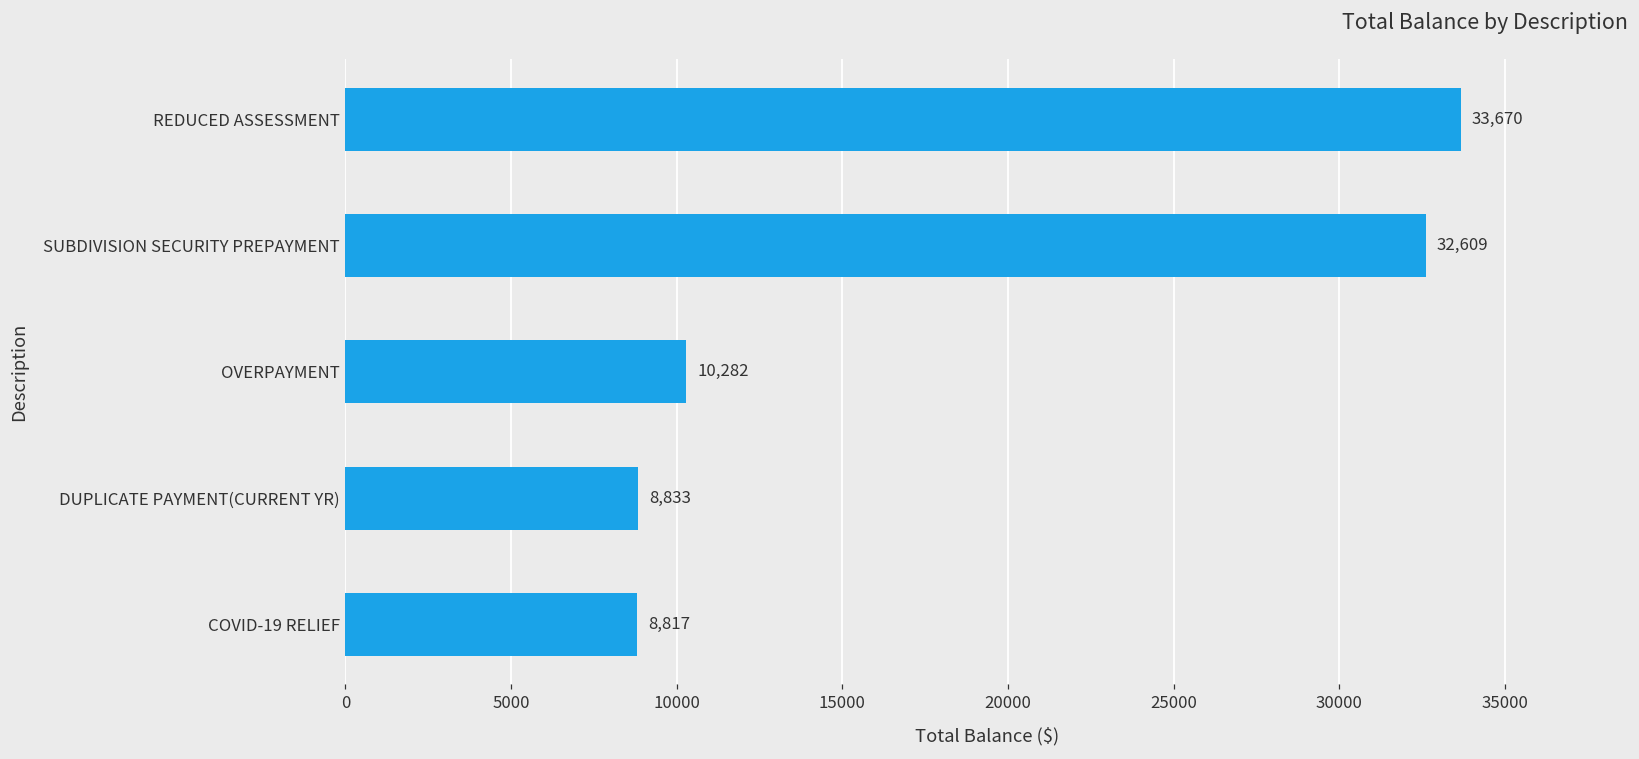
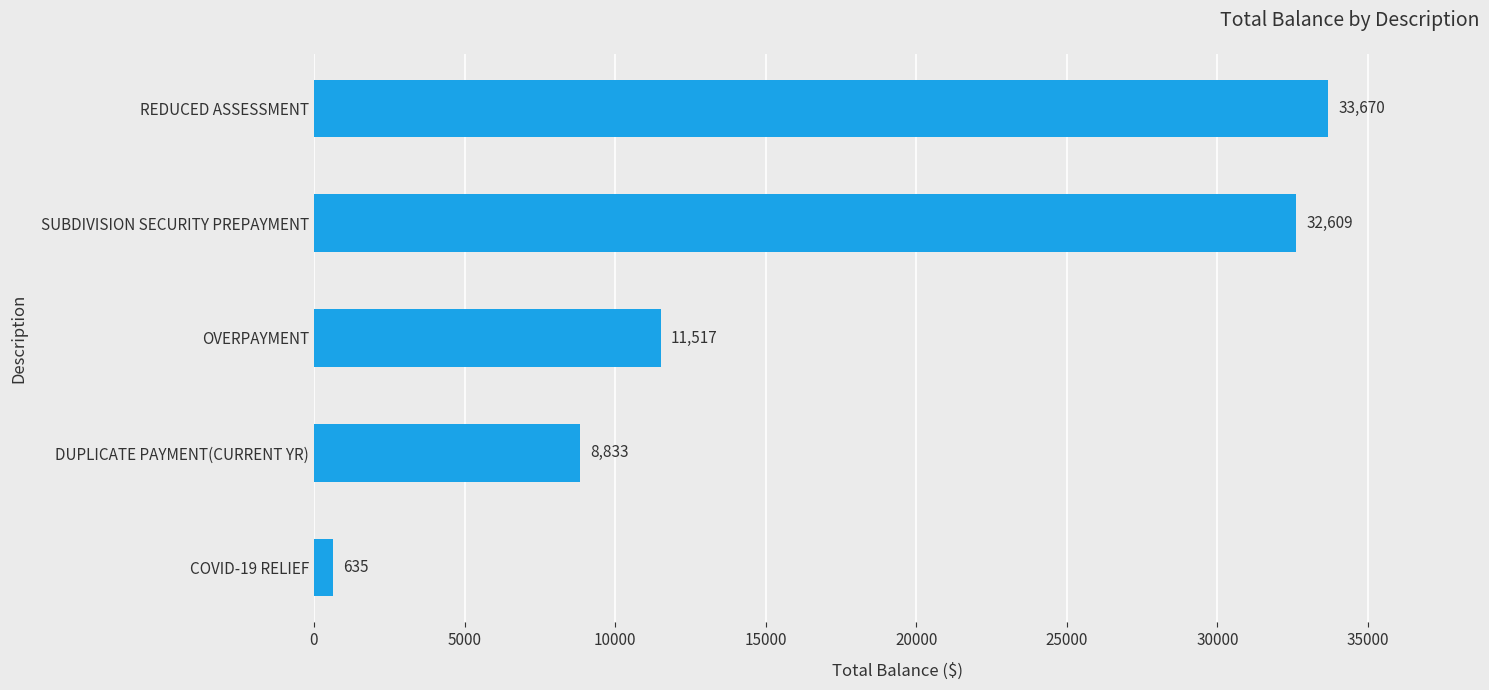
OVERPAYMENT: 10,282 -> 11,517
COVID-19 RELIEF: 8,817 -> 635
